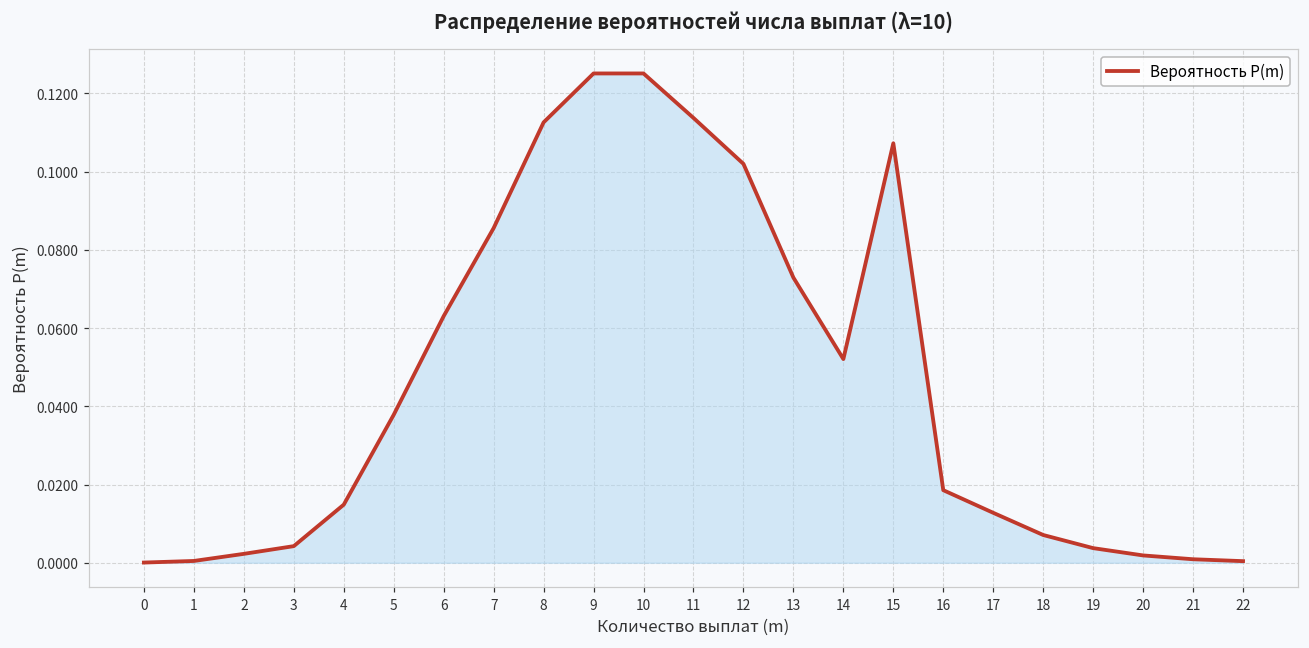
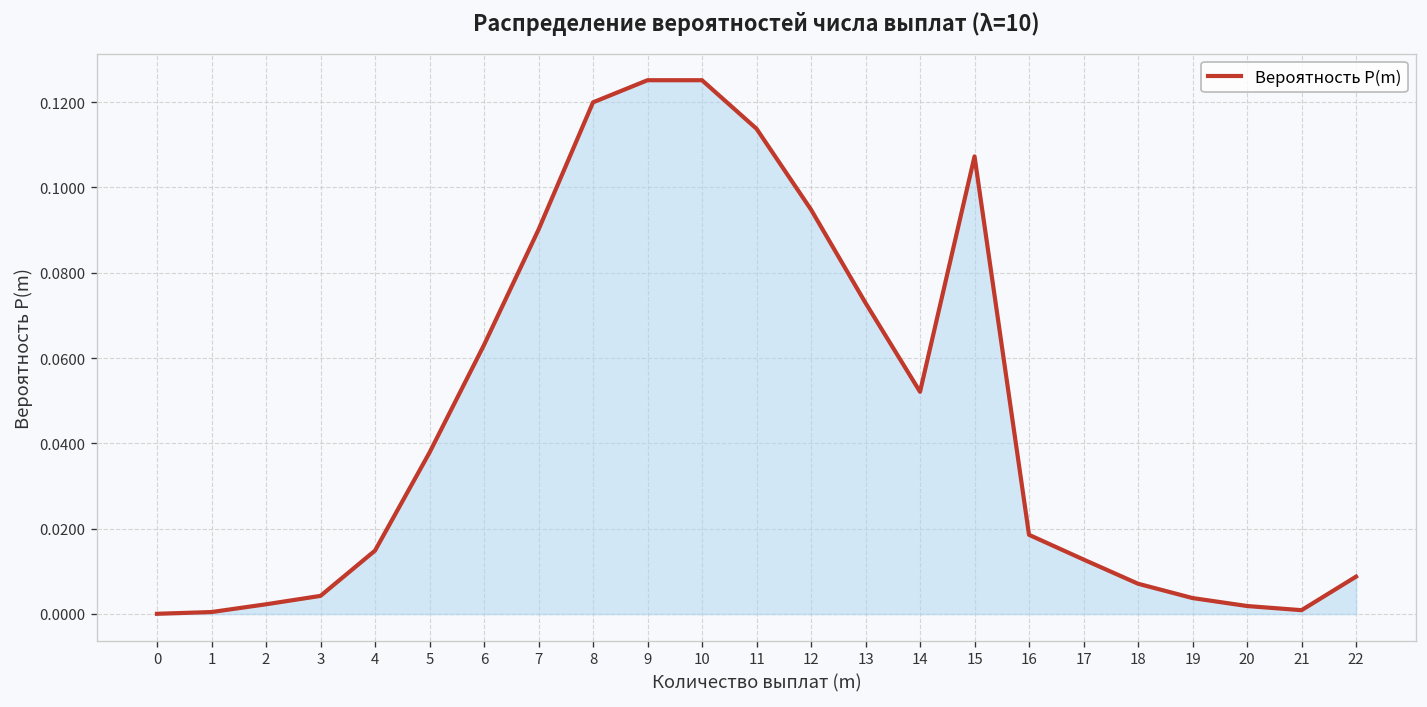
7: 0.086 -> 0.090
8: 0.113 -> 0.120
12: 0.102 -> 0.095
22: 0.000 -> 0.009
